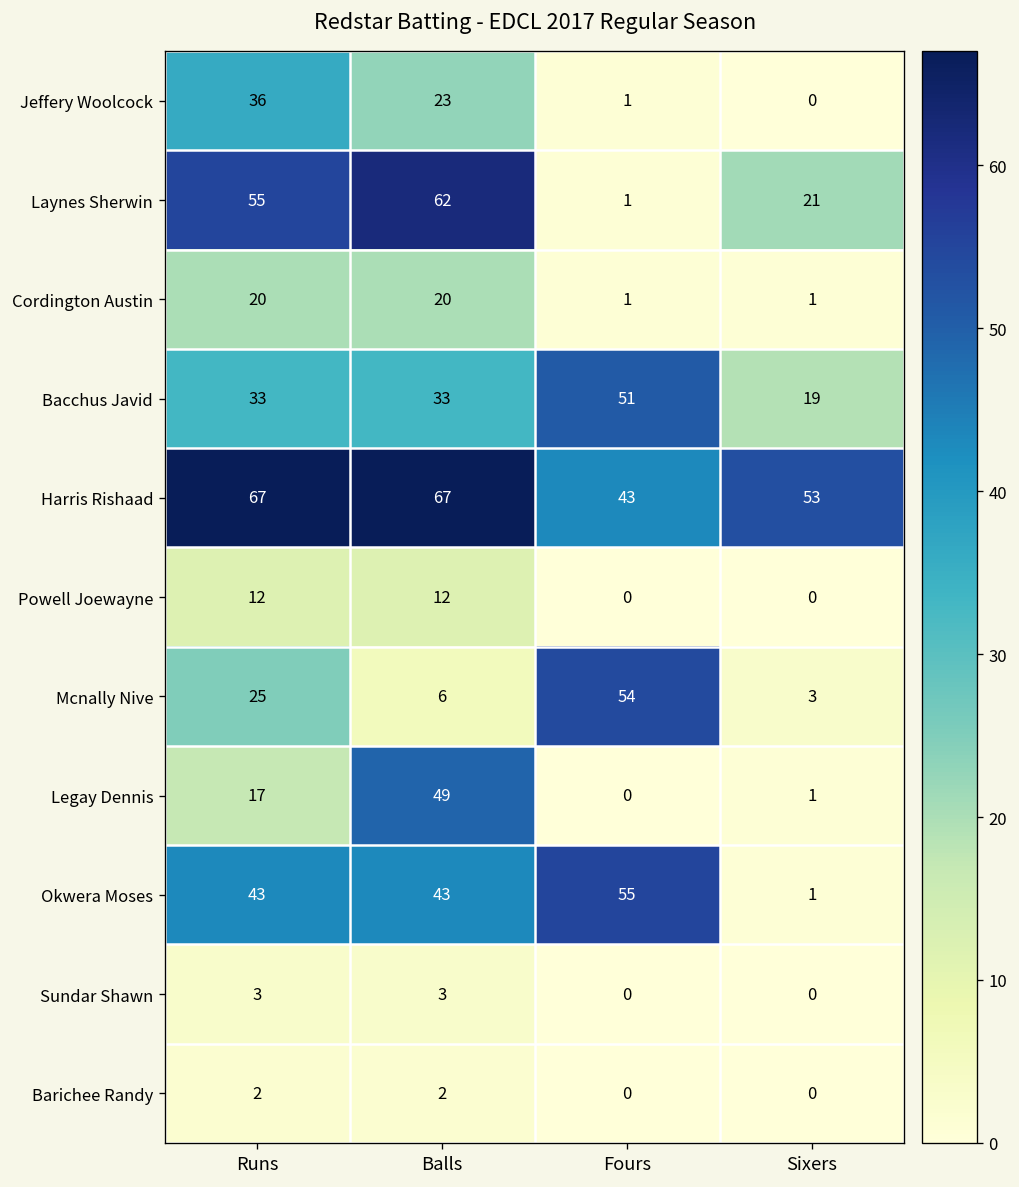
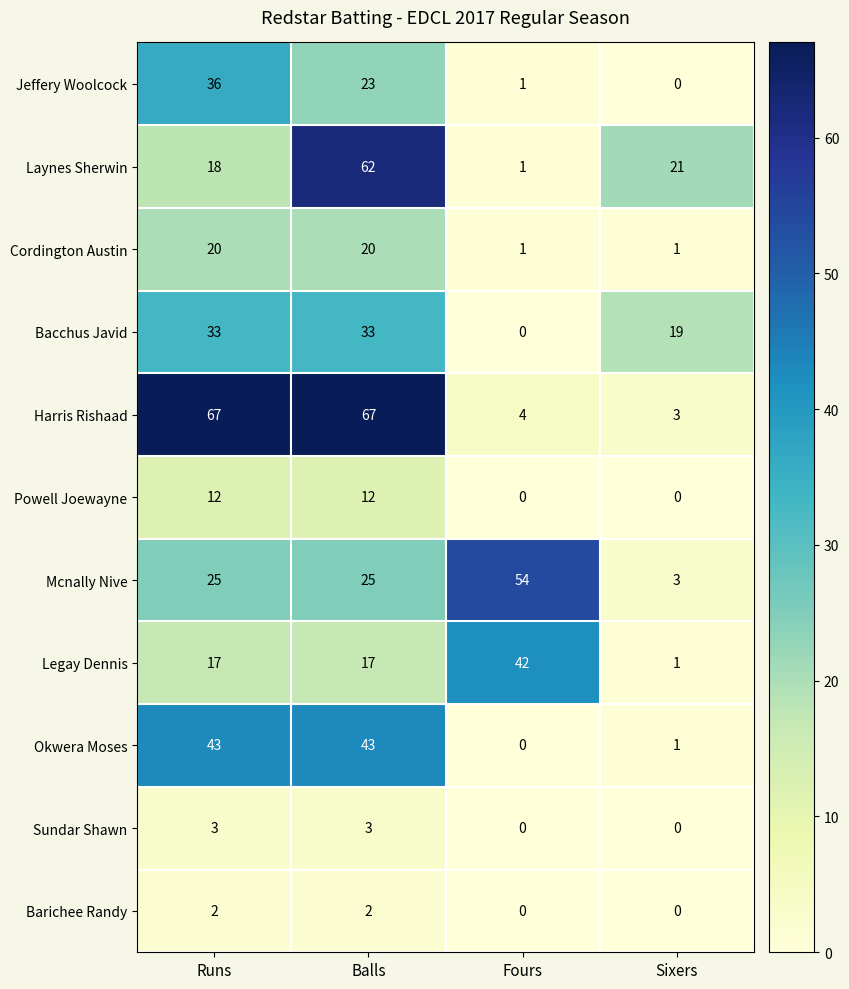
Laynes Sherwin, Runs: 55 -> 18
Bacchus Javid, Fours: 51 -> 0
Harris Rishaad, Fours: 43 -> 4
Harris Rishaad, Sixers: 53 -> 3
Mcnally Nive, Balls: 6 -> 25
Legay Dennis, Balls: 49 -> 17
Legay Dennis, Fours: 0 -> 42
Okwera Moses, Fours: 55 -> 0
